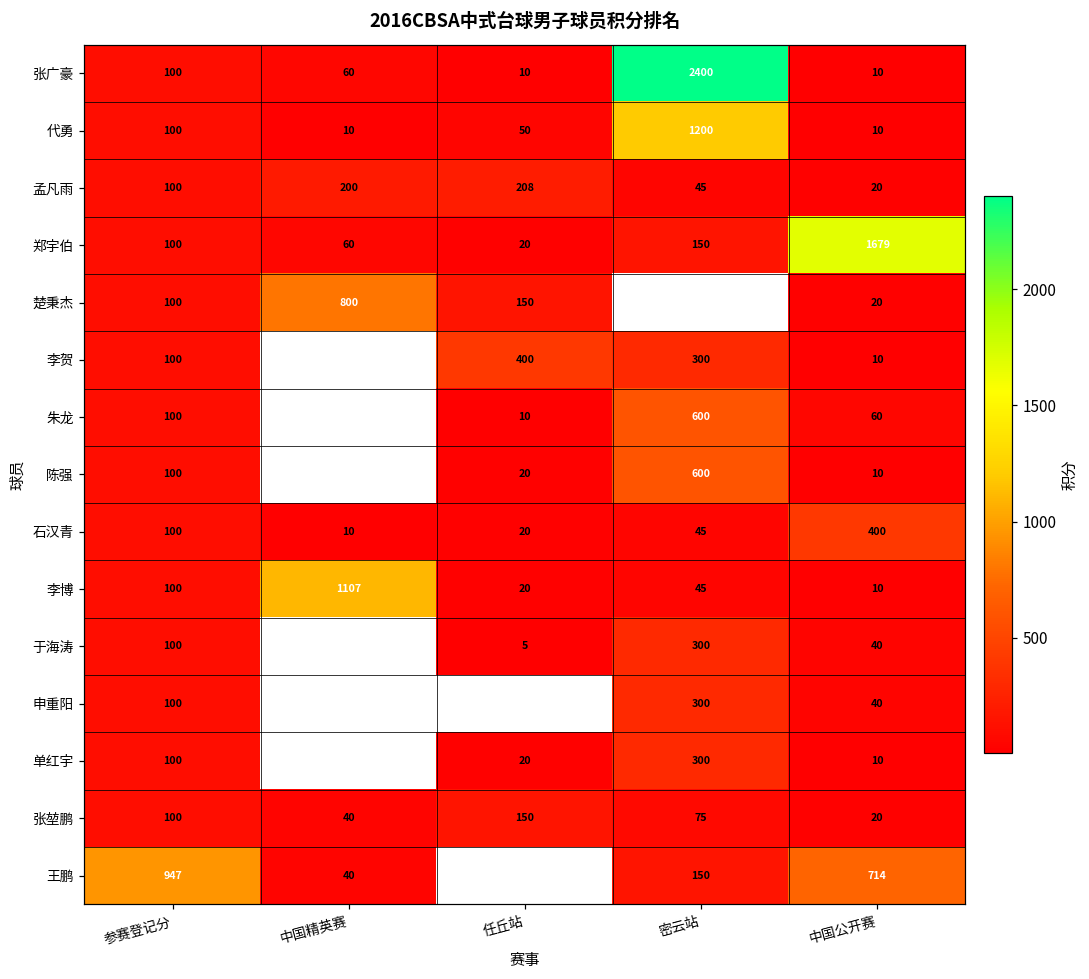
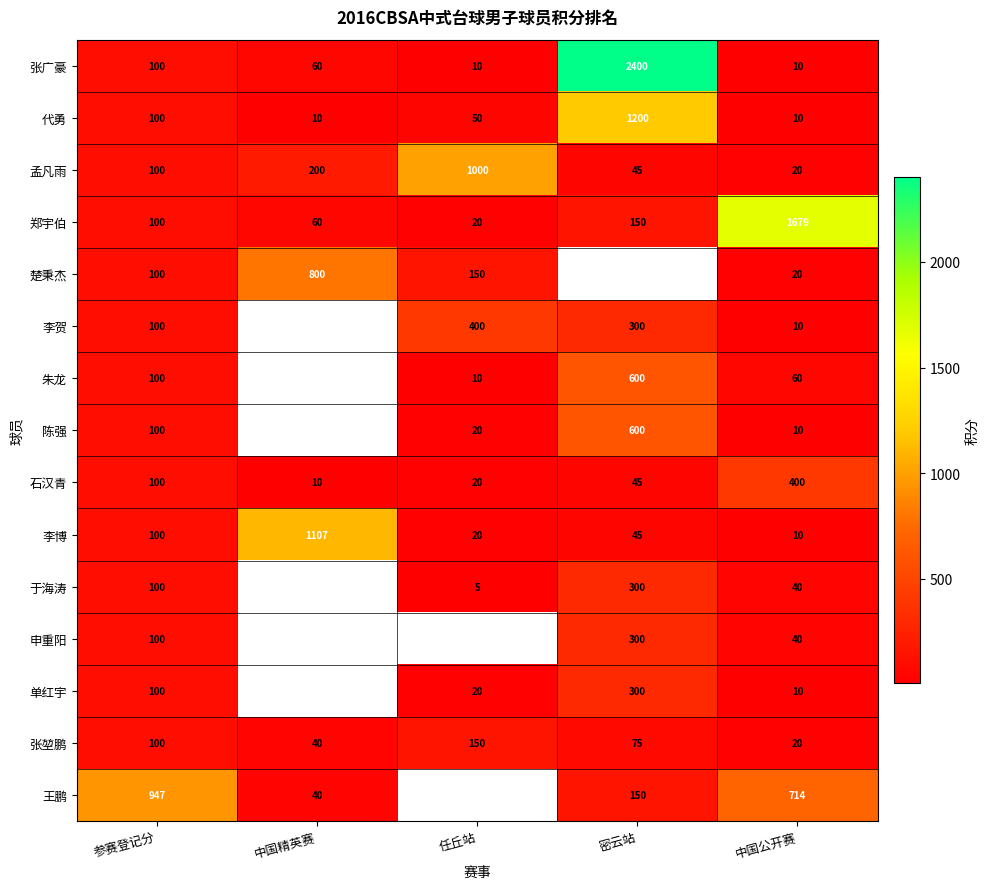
孟凡雨, 任丘站: 208 -> 1000
